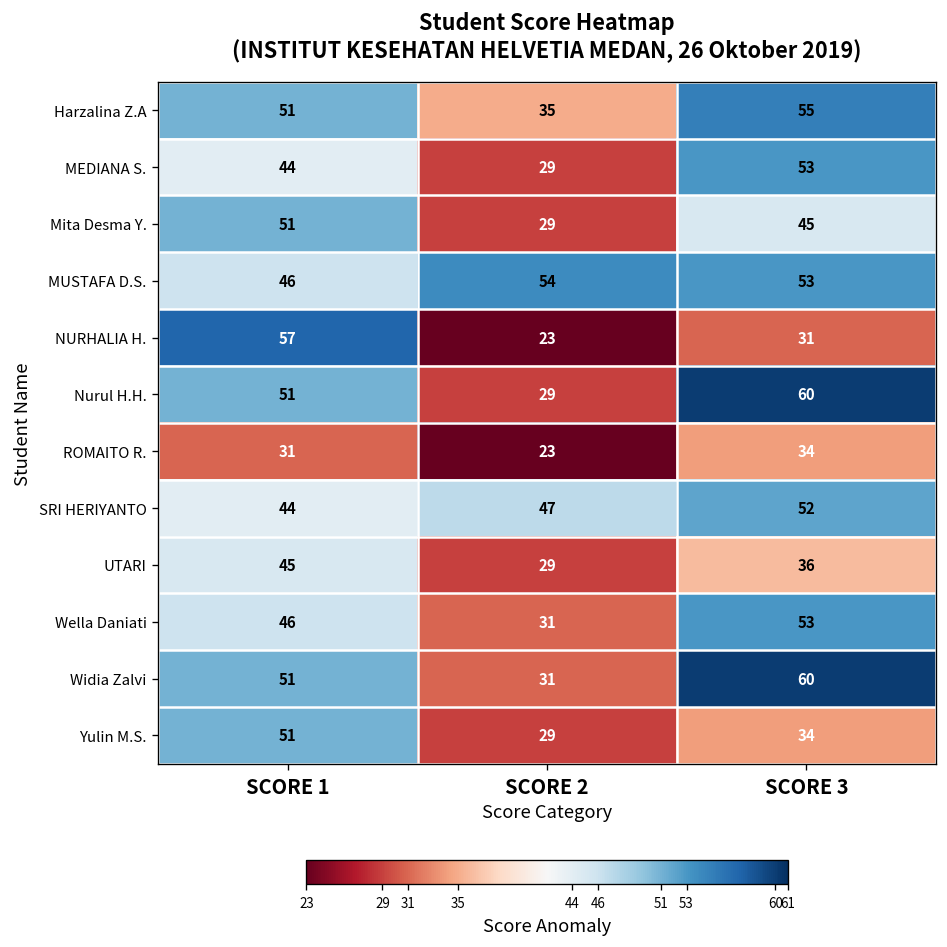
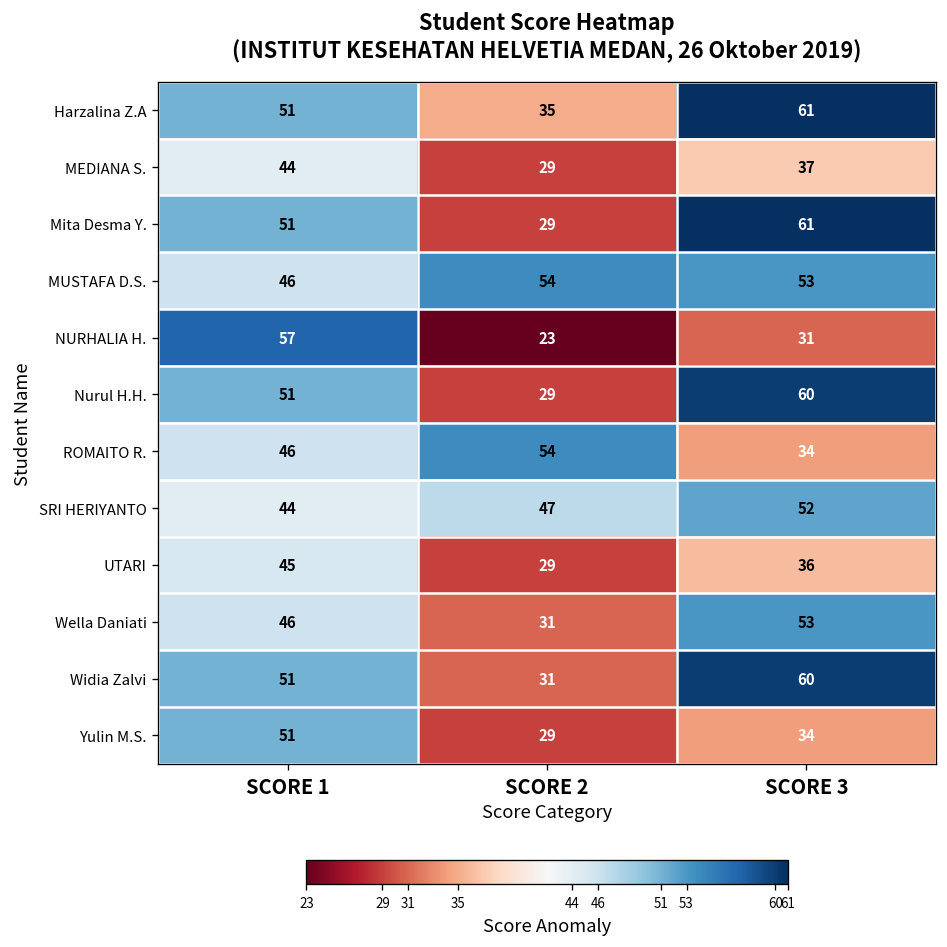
Harzalina Z.A, SCORE 3: 55 -> 61
MEDIANA S., SCORE 3: 53 -> 37
Mita Desma Y., SCORE 3: 45 -> 61
ROMAITO R., SCORE 1: 31 -> 46
ROMAITO R., SCORE 2: 23 -> 54
